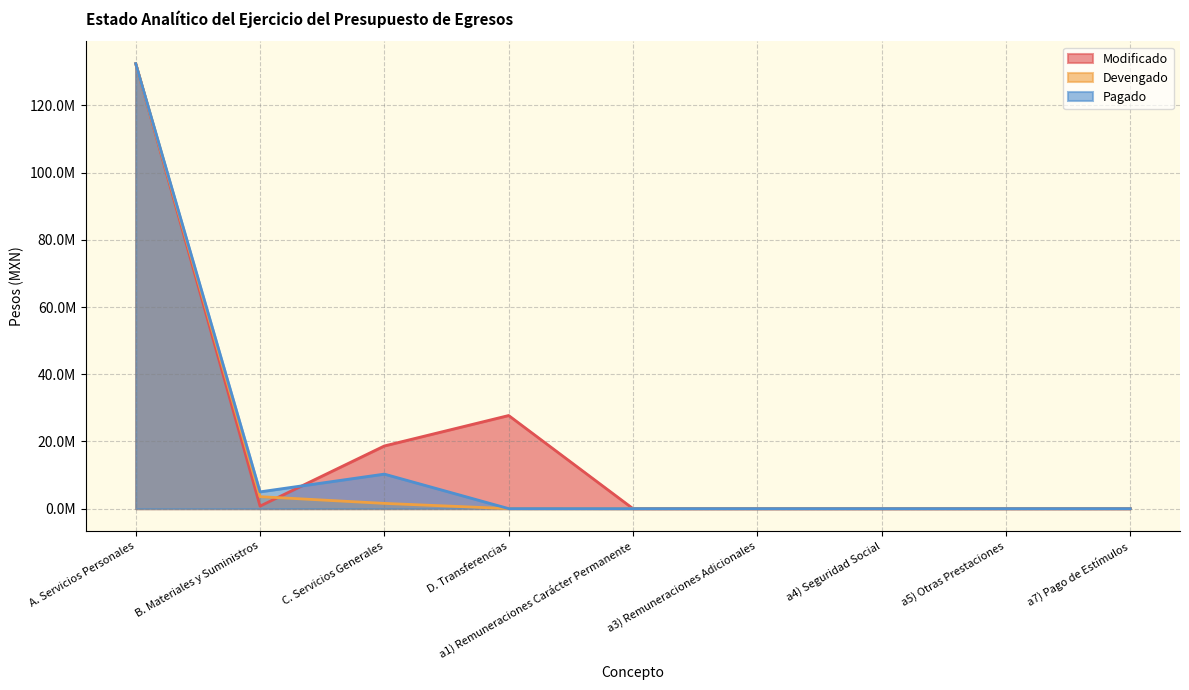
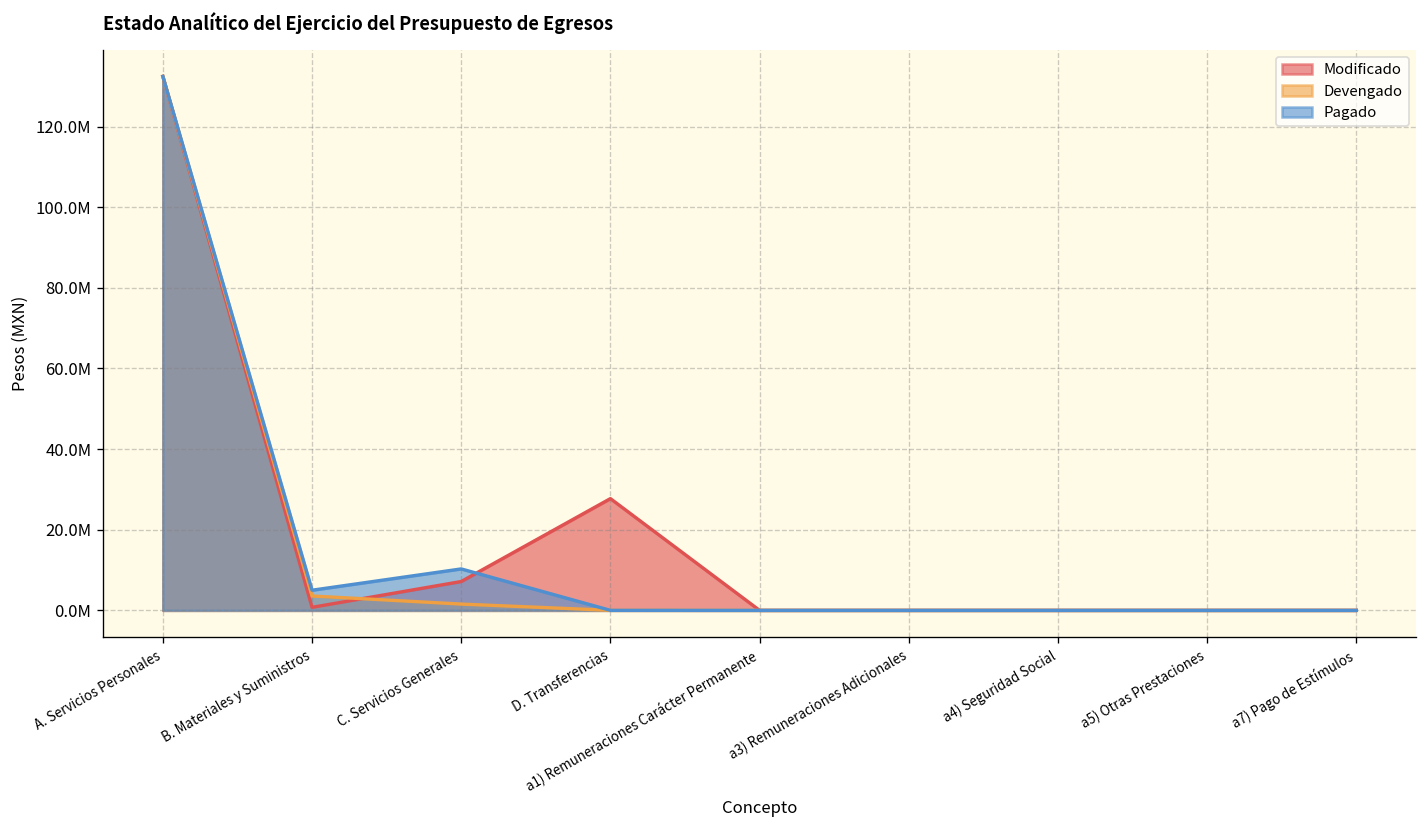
Modificado, C. Servicios Generales: 19000000 -> 7000000
